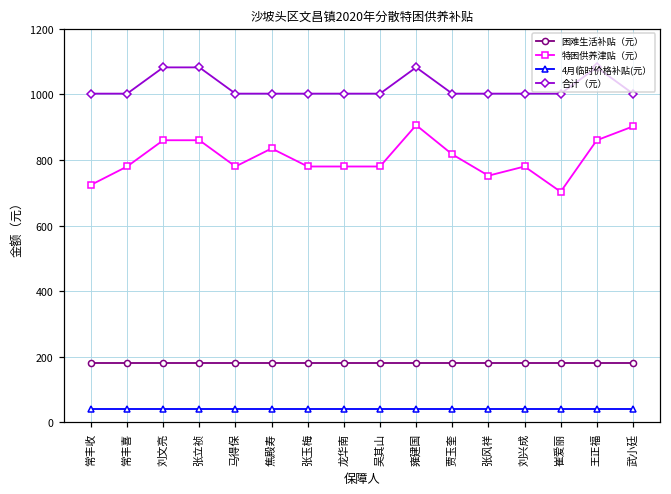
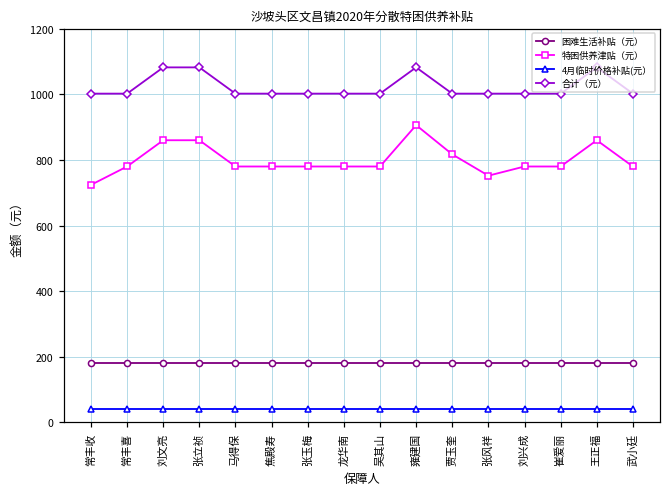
特困供养津贴（元）, 焦殿寿: 840 -> 780
特困供养津贴（元）, 崔爱丽: 700 -> 780
特困供养津贴（元）, 武小廷: 900 -> 780
